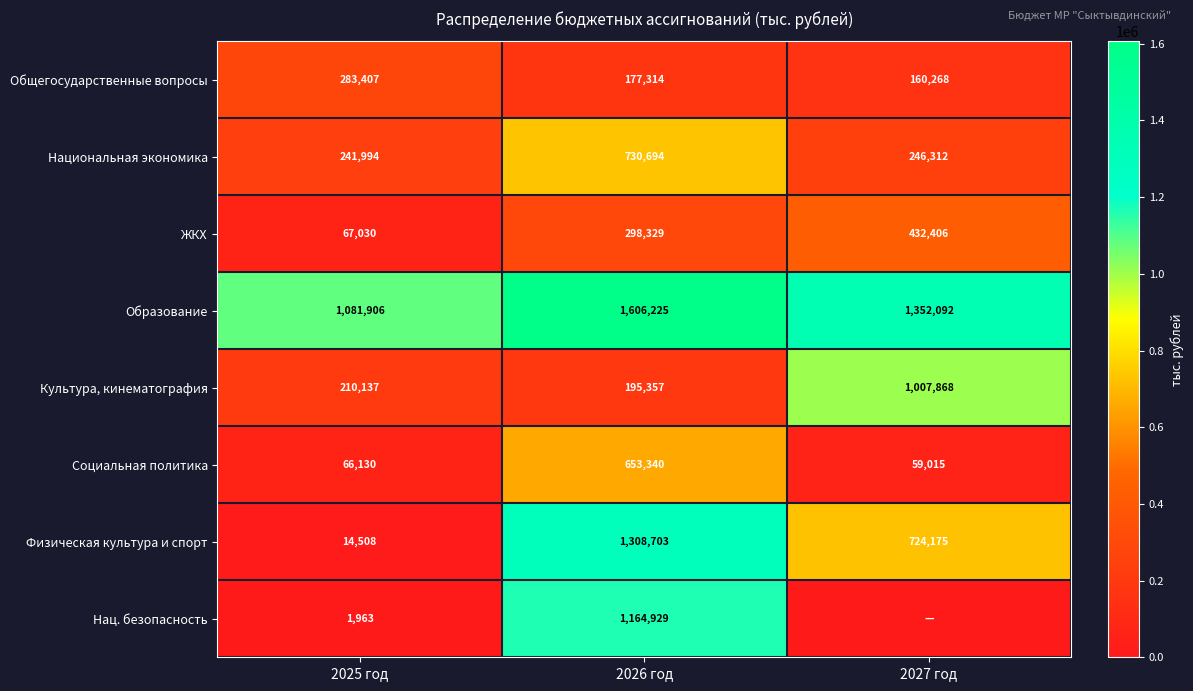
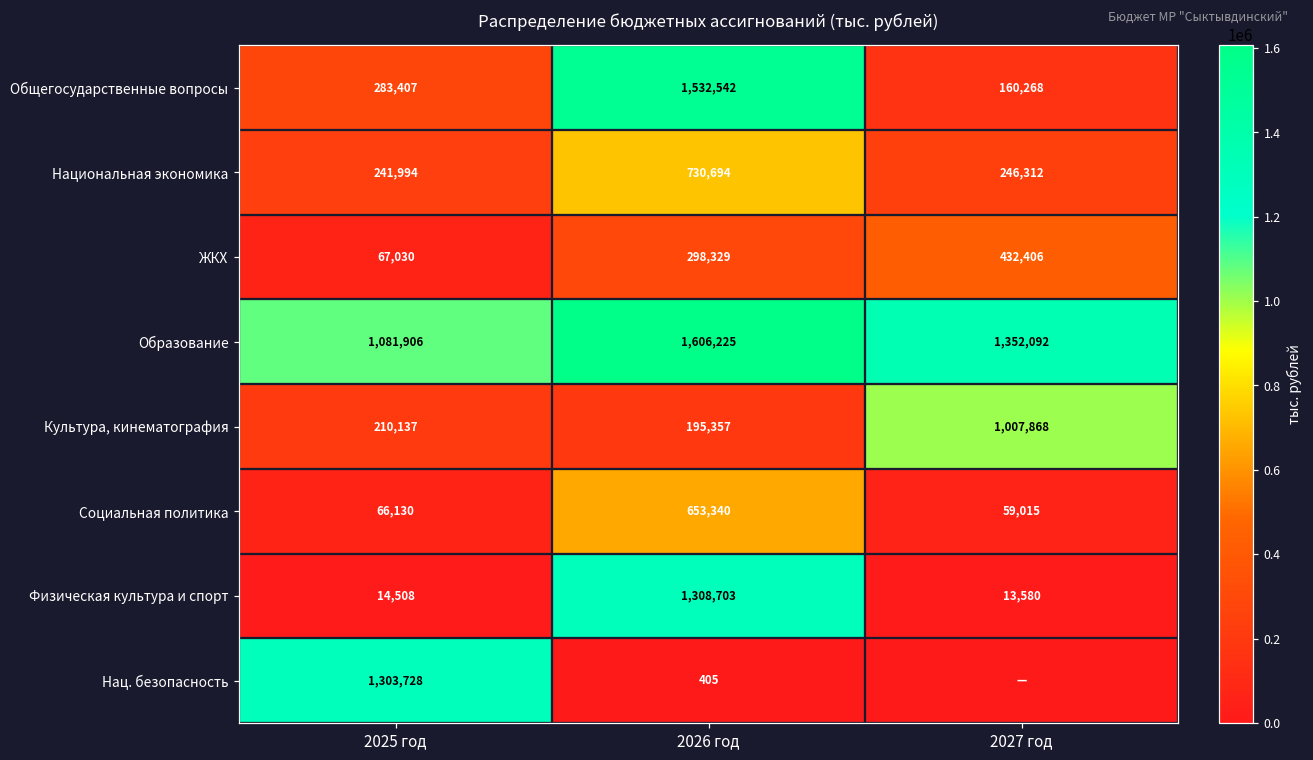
Общегосударственные вопросы, 2026 год: 177,314 -> 1,532,542
Физическая культура и спорт, 2027 год: 724,175 -> 13,580
Нац. безопасность, 2025 год: 1,963 -> 1,303,728
Нац. безопасность, 2026 год: 1,164,929 -> 405
